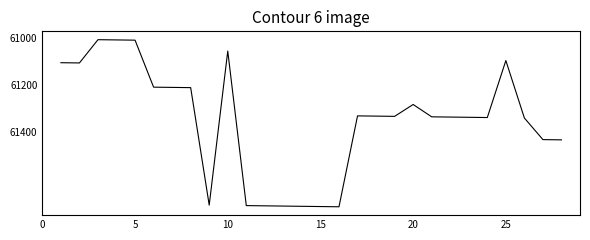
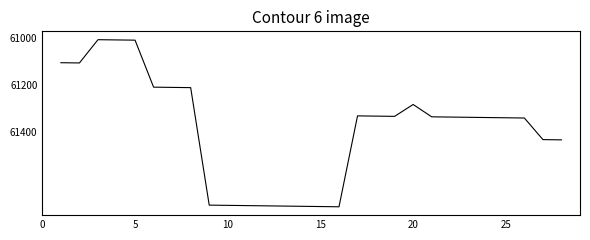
10: 61060 -> 61710
25: 61100 -> 61340
